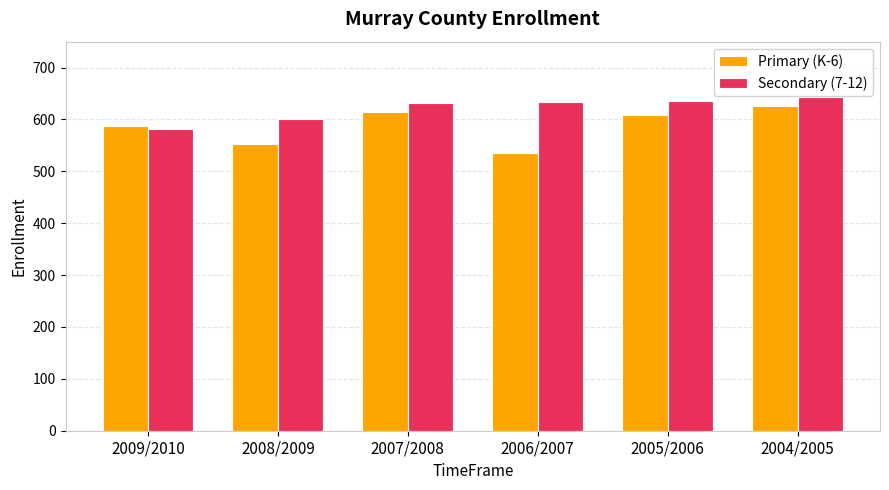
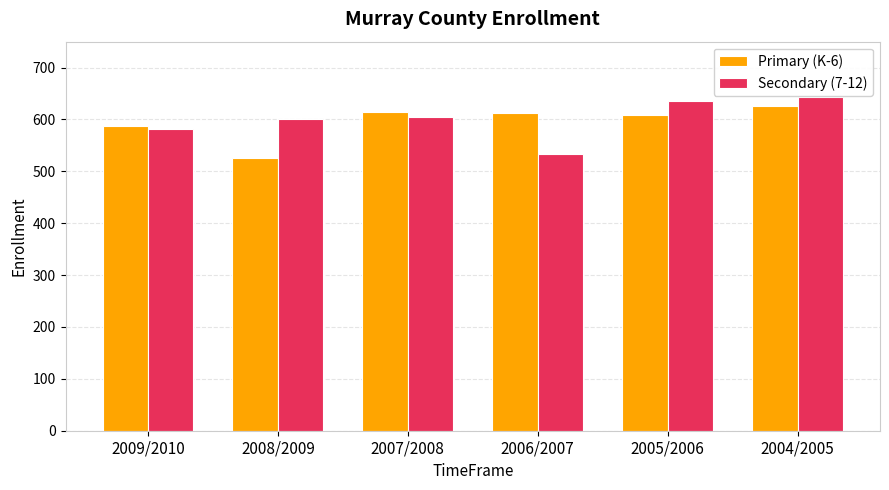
Primary (K-6), 2008/2009: 550 -> 530
Secondary (7-12), 2007/2008: 630 -> 600
Primary (K-6), 2006/2007: 540 -> 610
Secondary (7-12), 2006/2007: 630 -> 530
